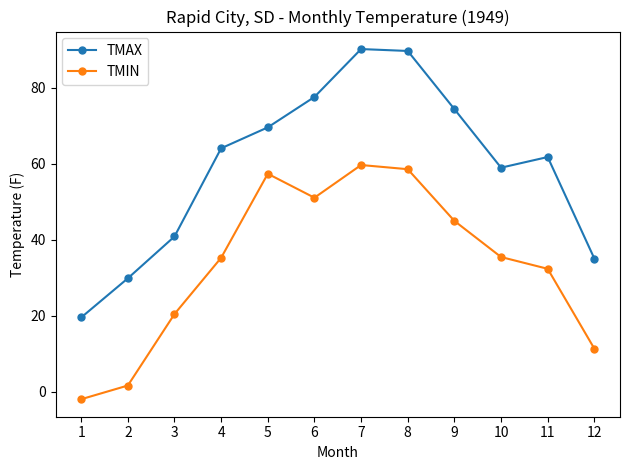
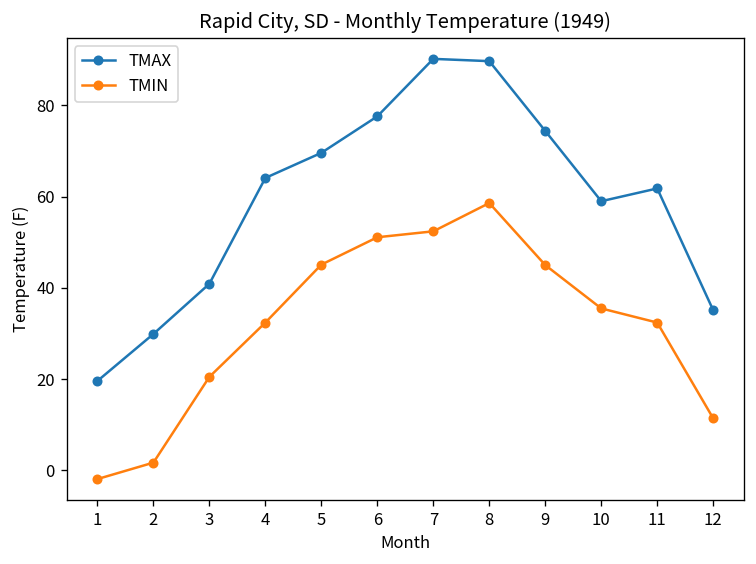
TMIN, 4: 35 -> 32
TMIN, 5: 57 -> 45
TMIN, 7: 60 -> 52
